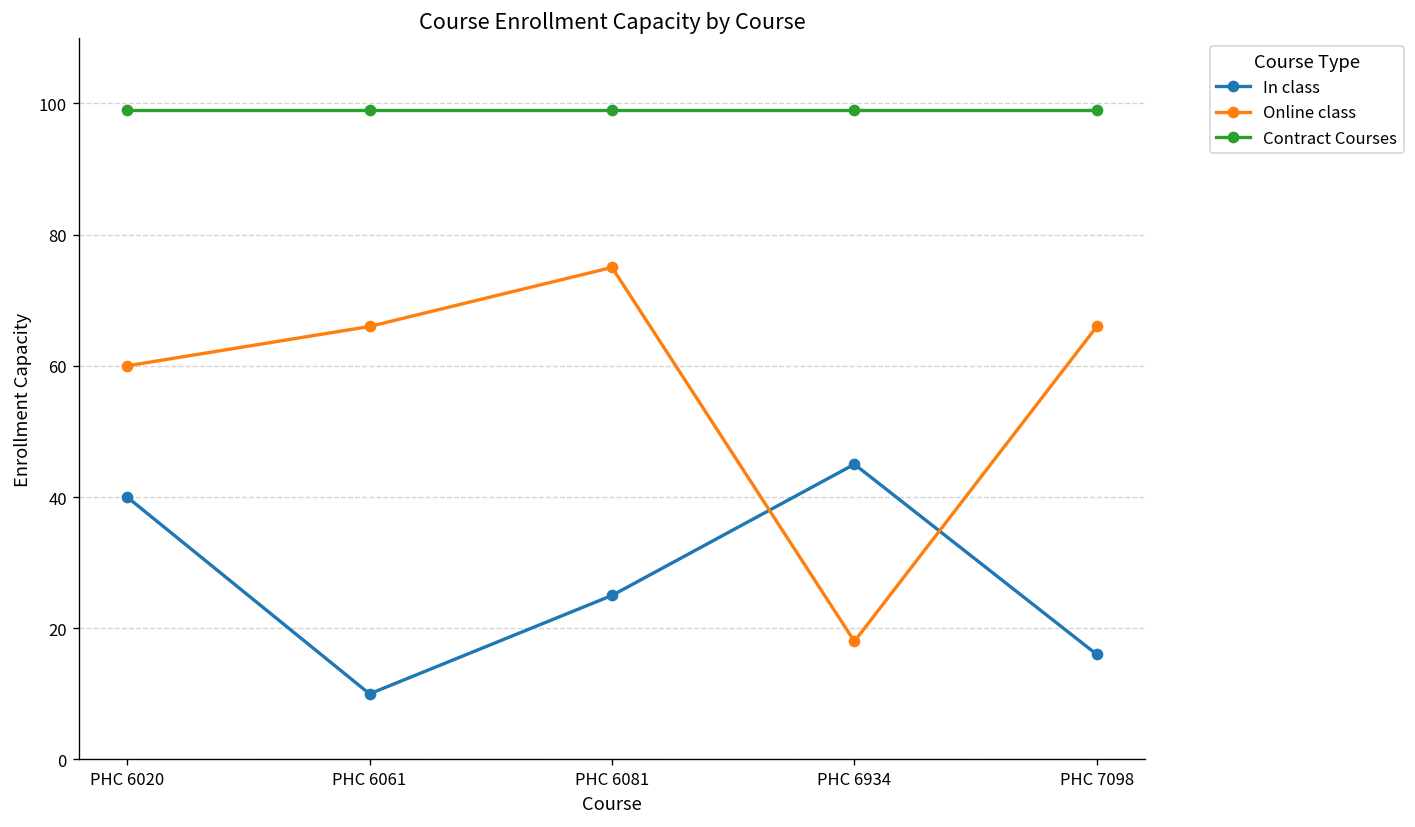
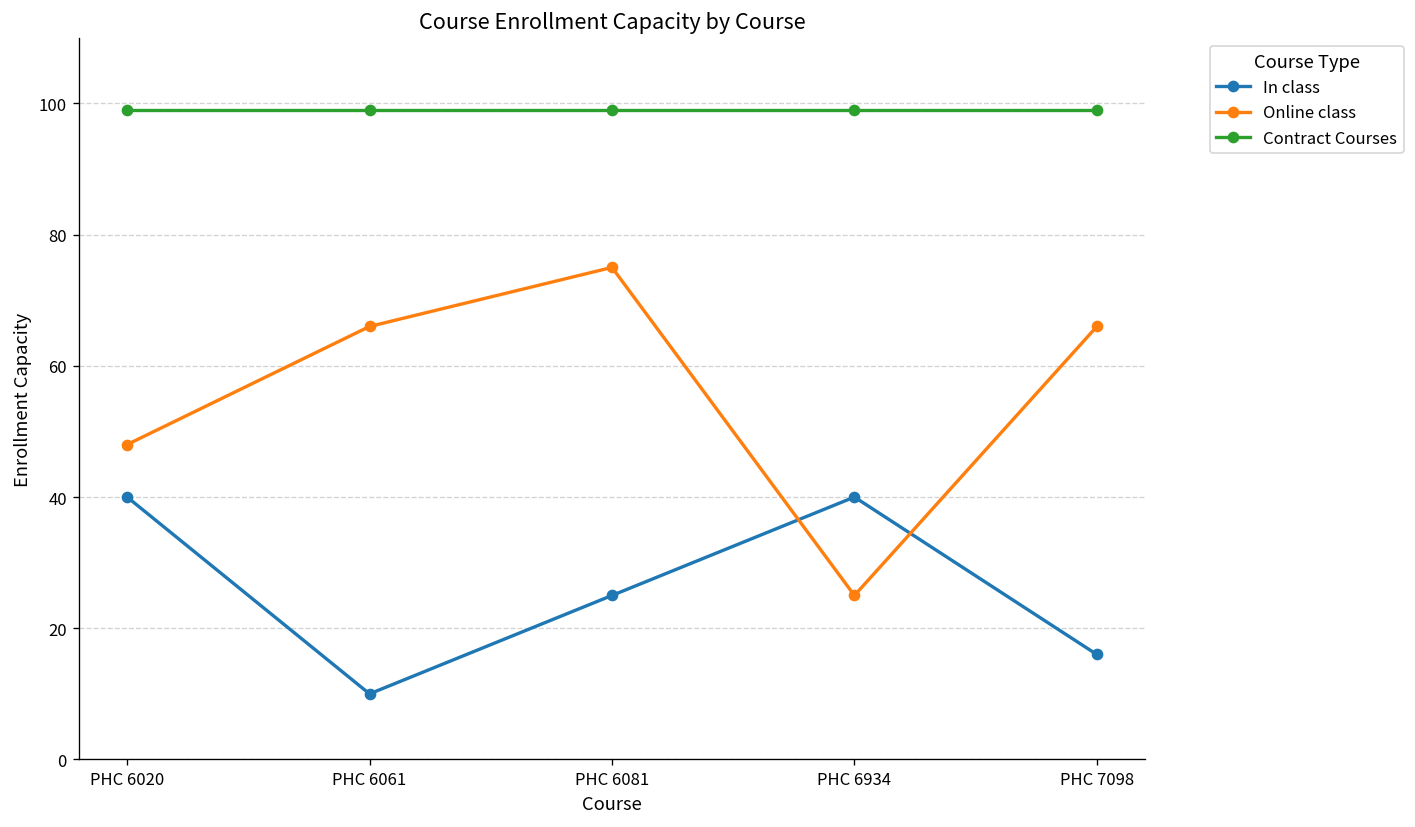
Online class, PHC 6020: 60 -> 48
In class, PHC 6934: 45 -> 40
Online class, PHC 6934: 18 -> 25
